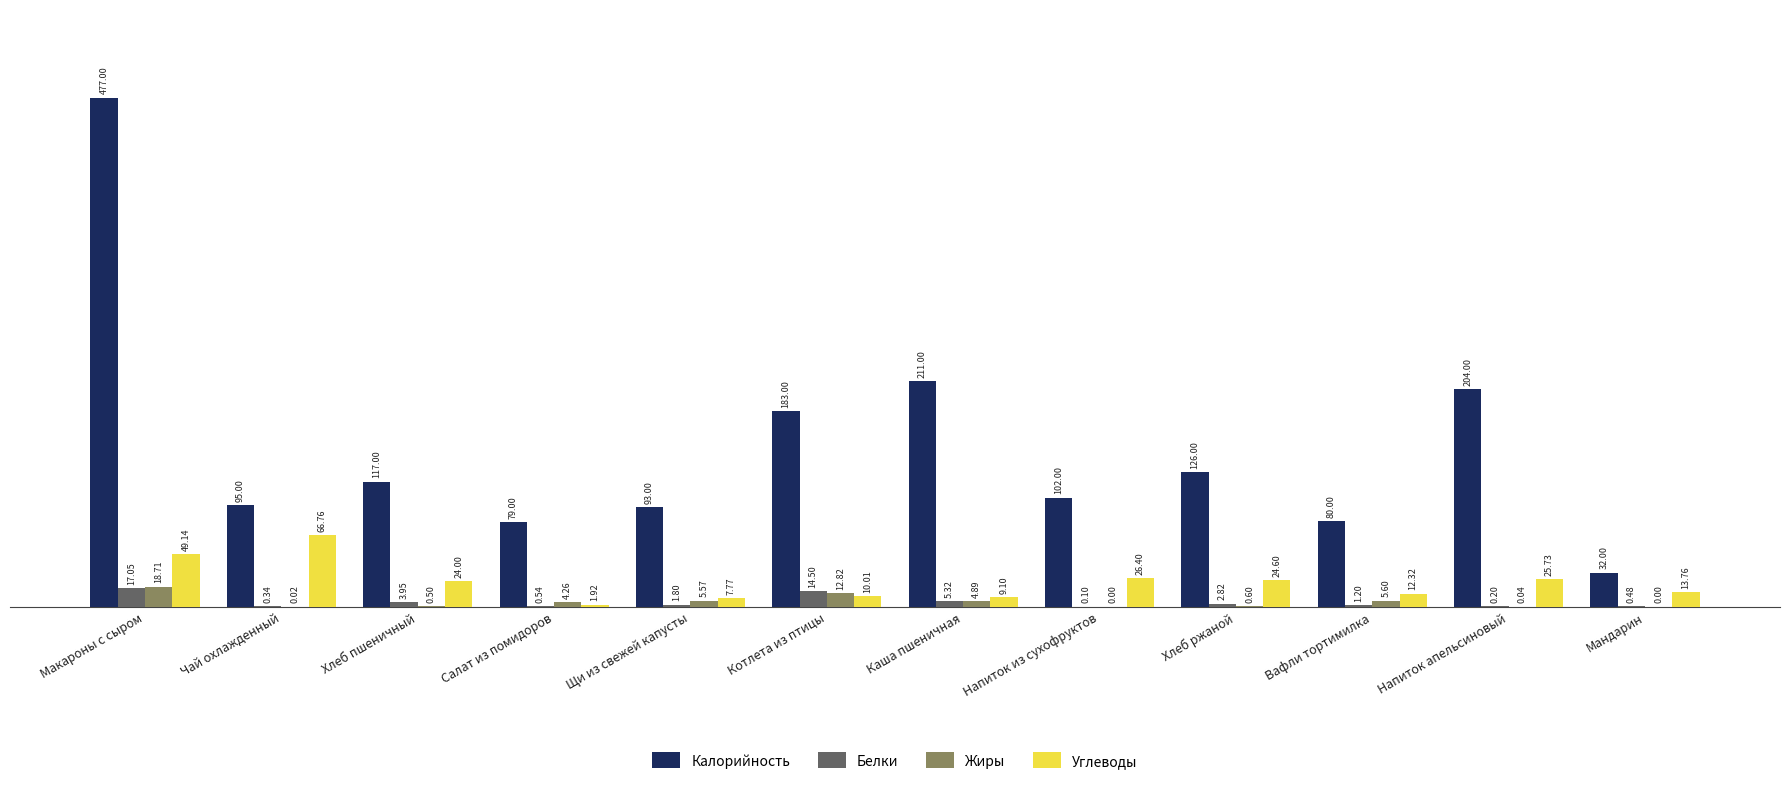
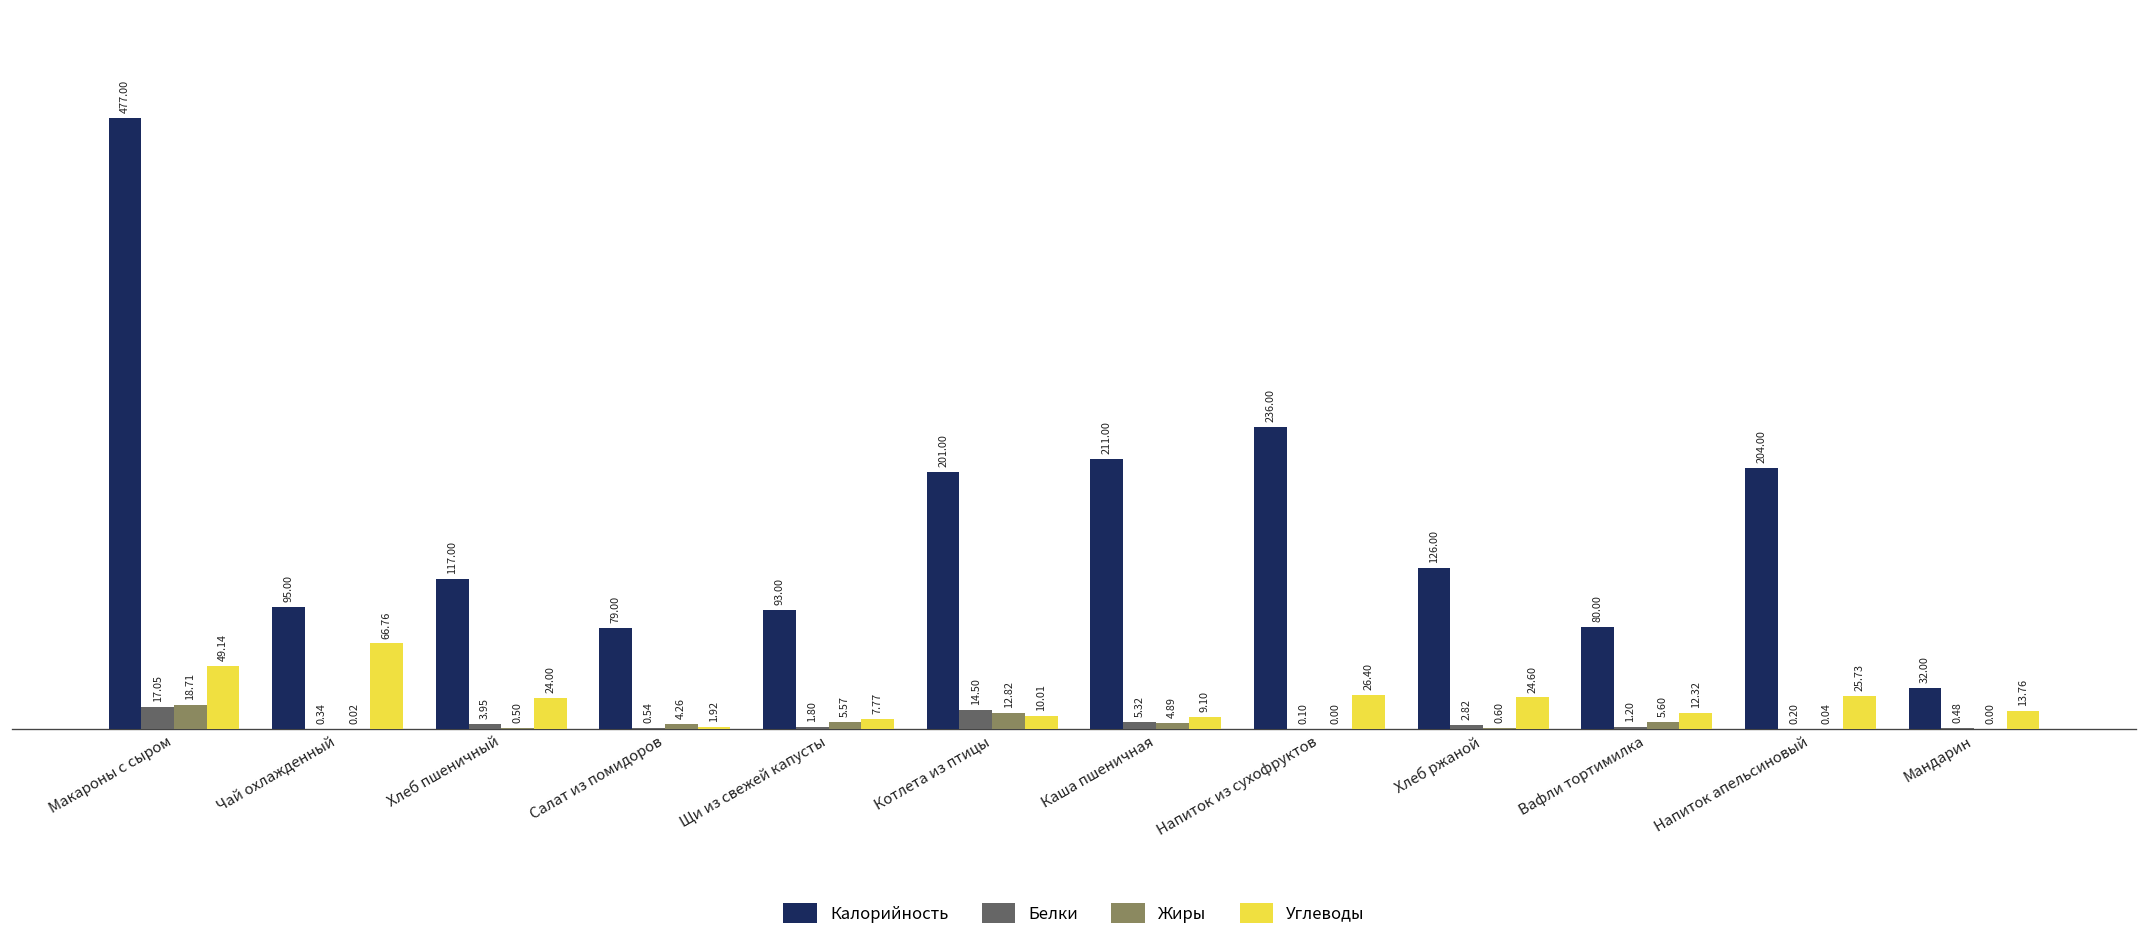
Калорийность, Котлета из птицы: 183.00 -> 201.00
Калорийность, Напиток из сухофруктов: 102.00 -> 236.00
